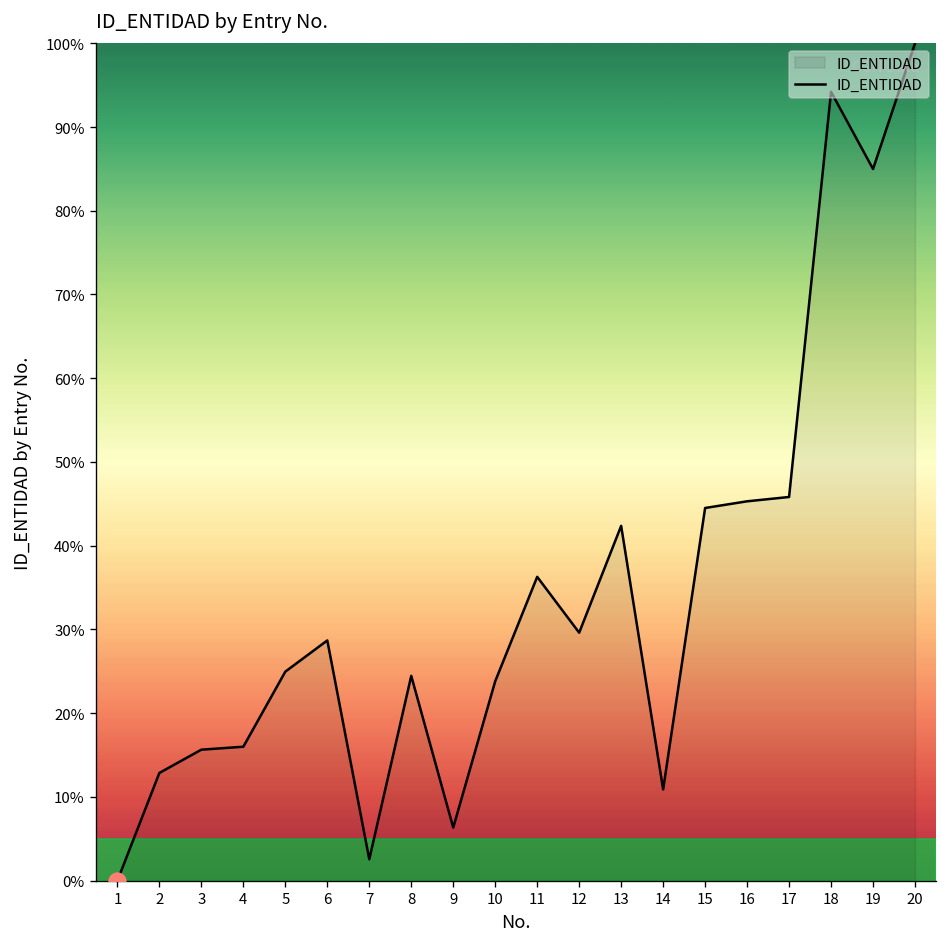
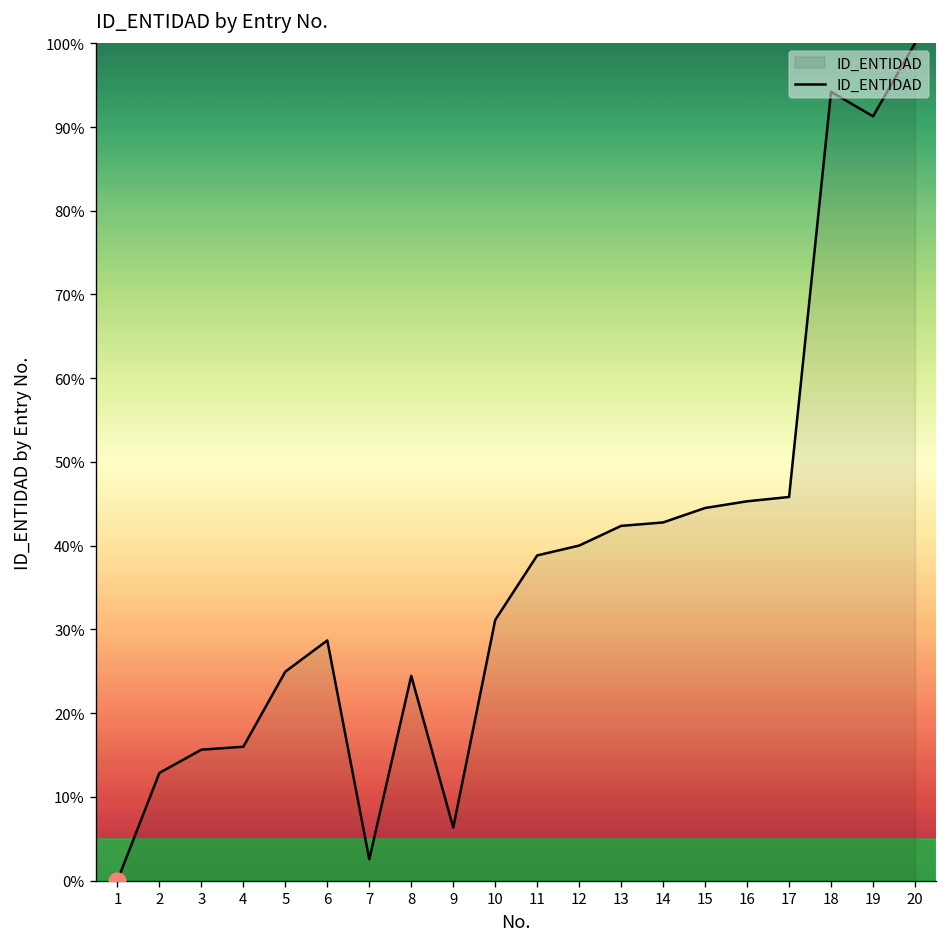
ID_ENTIDAD, 10: 24% -> 31%
ID_ENTIDAD, 11: 36% -> 39%
ID_ENTIDAD, 12: 30% -> 40%
ID_ENTIDAD, 14: 11% -> 43%
ID_ENTIDAD, 19: 85% -> 91%
